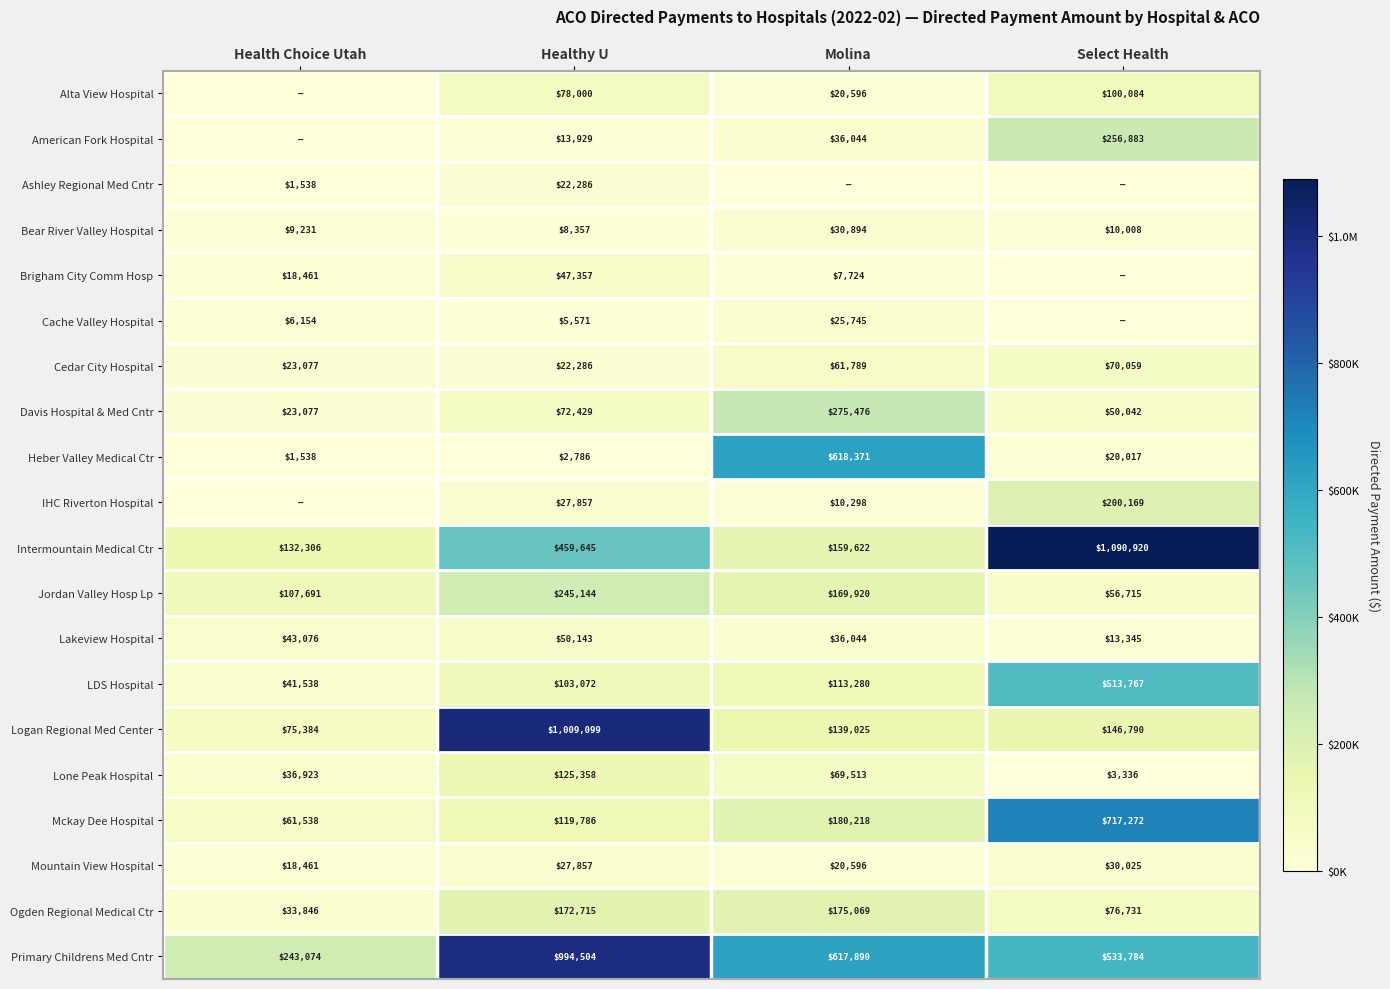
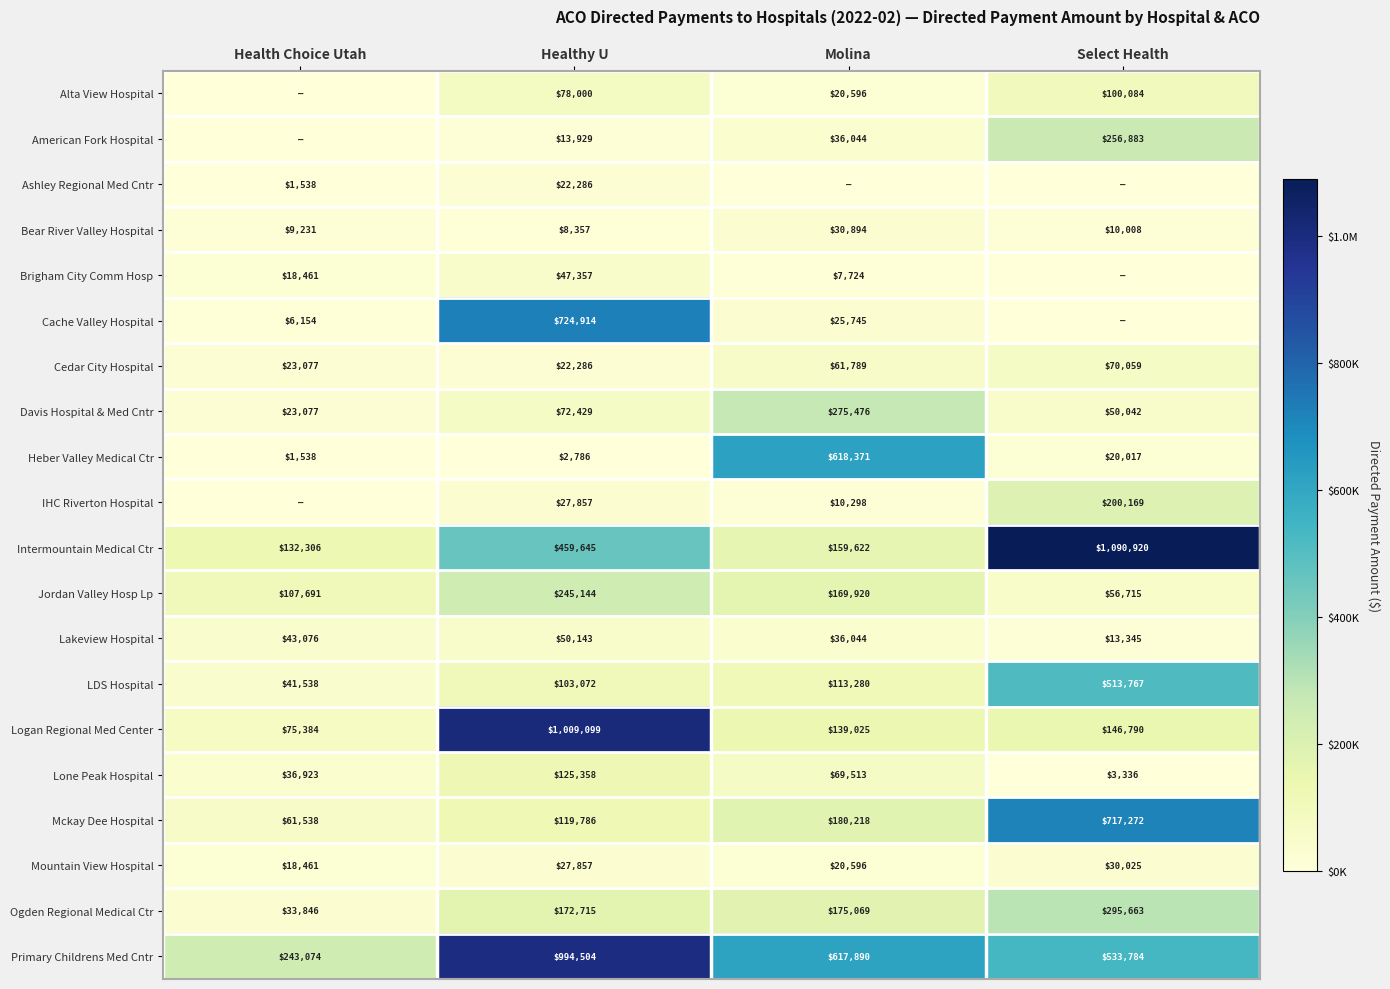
Cache Valley Hospital, Healthy U: $5,571 -> $724,914
Ogden Regional Medical Ctr, Select Health: $76,731 -> $295,663
